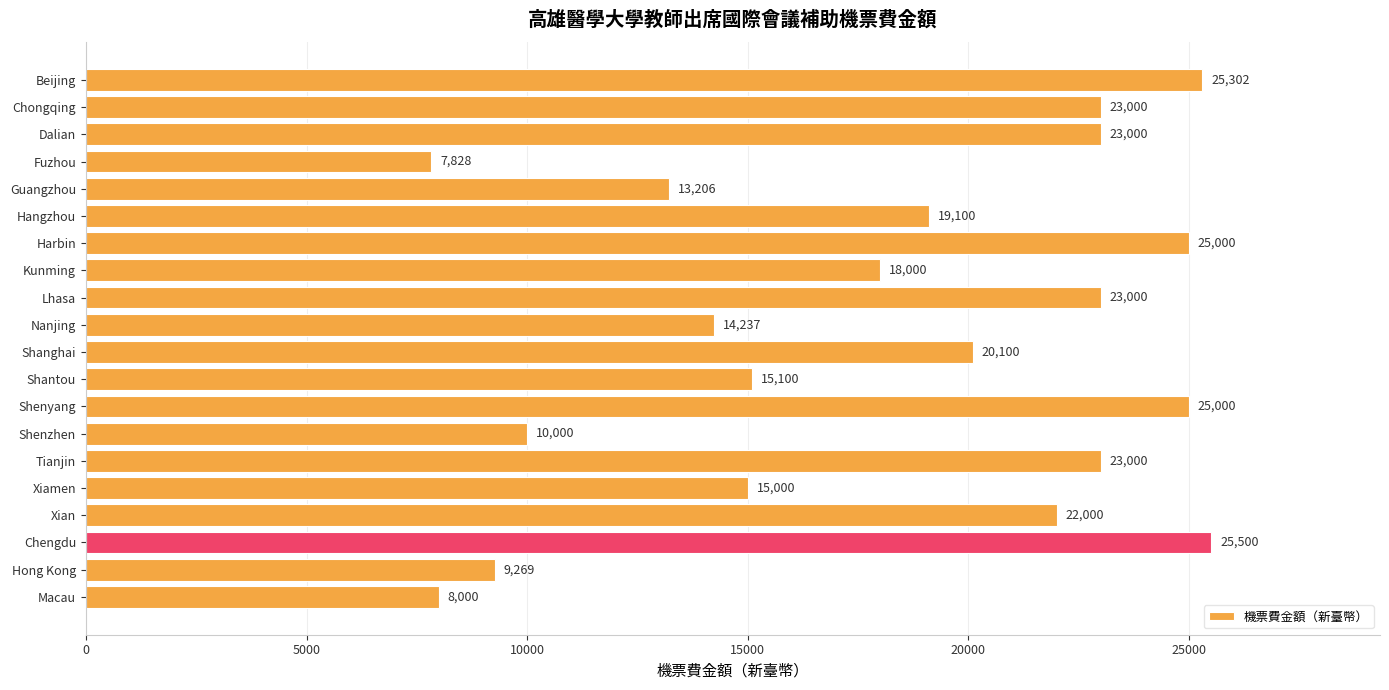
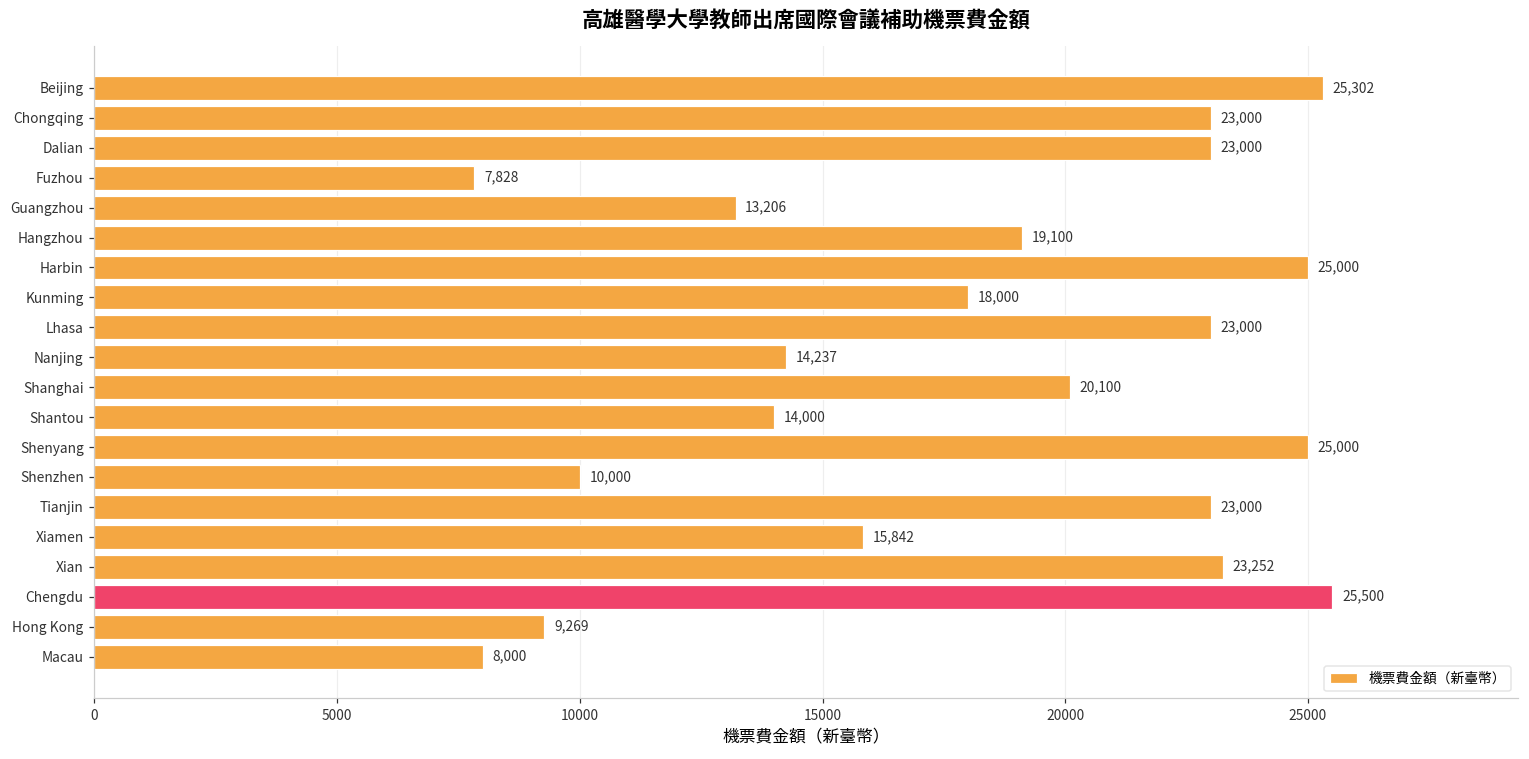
Shantou: 15,100 -> 14,000
Xiamen: 15,000 -> 15,842
Xian: 22,000 -> 23,252
